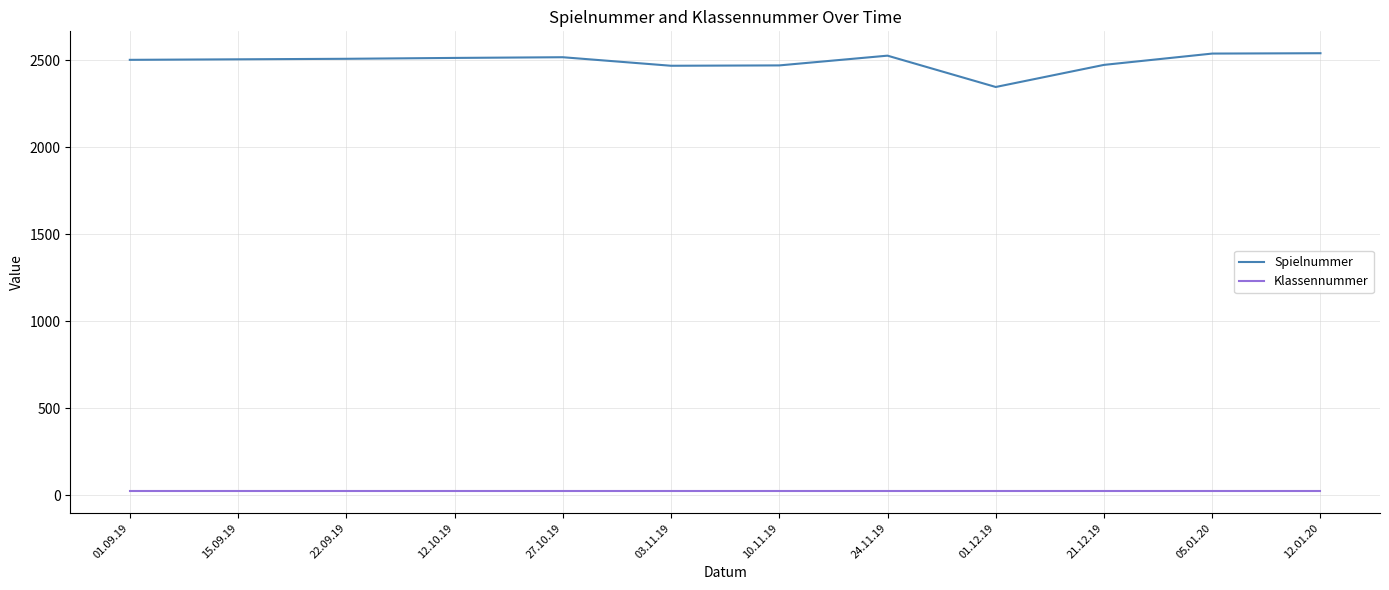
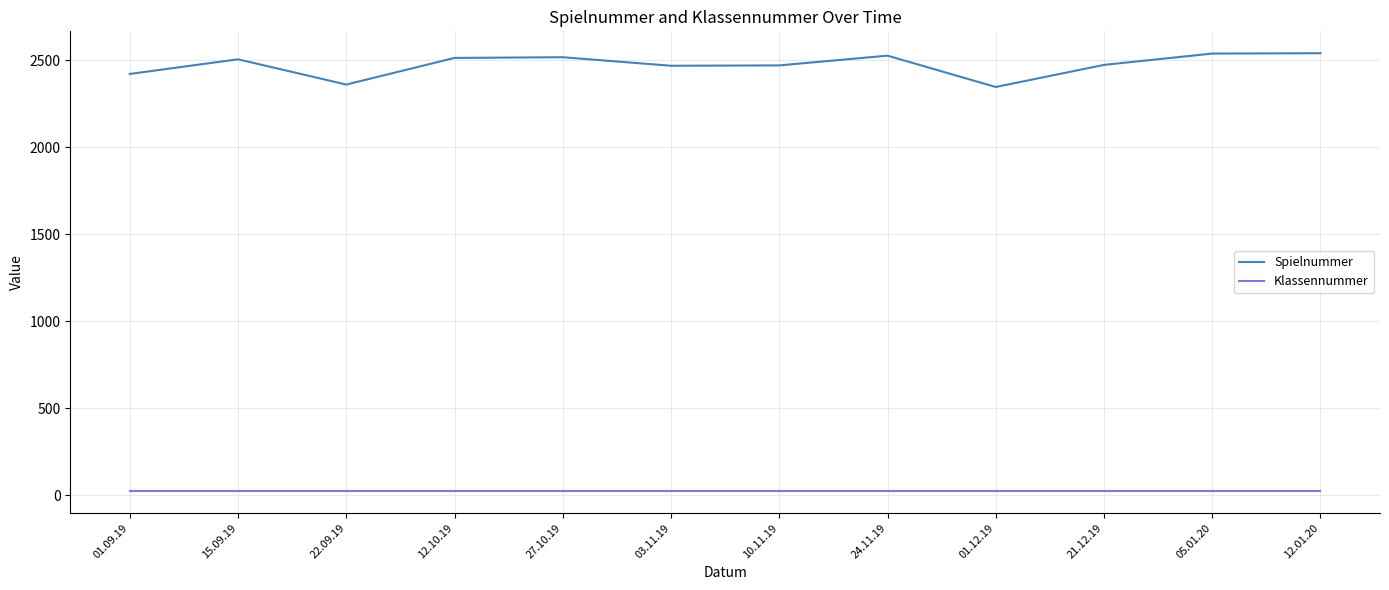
Spielnummer, 01.09.19: 2500 -> 2420
Spielnummer, 22.09.19: 2510 -> 2360
